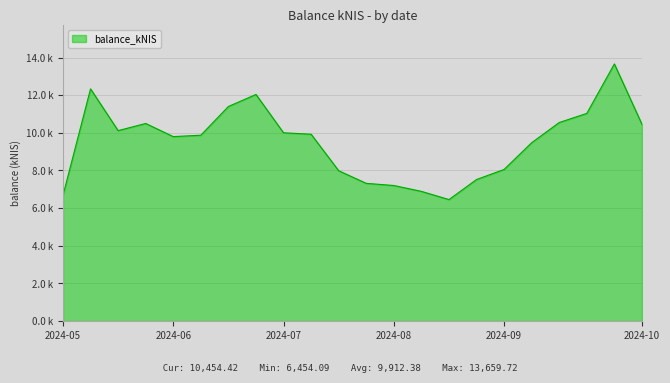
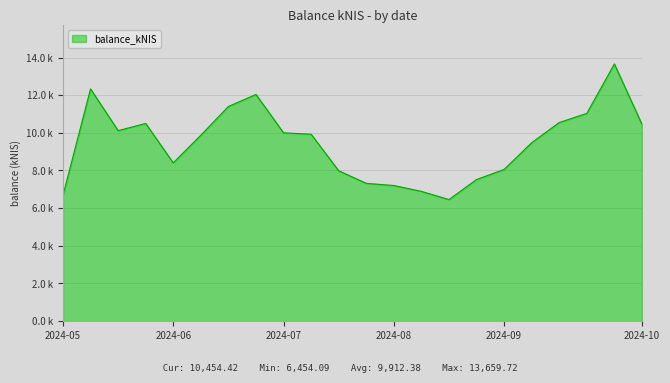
2024-06: 9800 -> 8400
